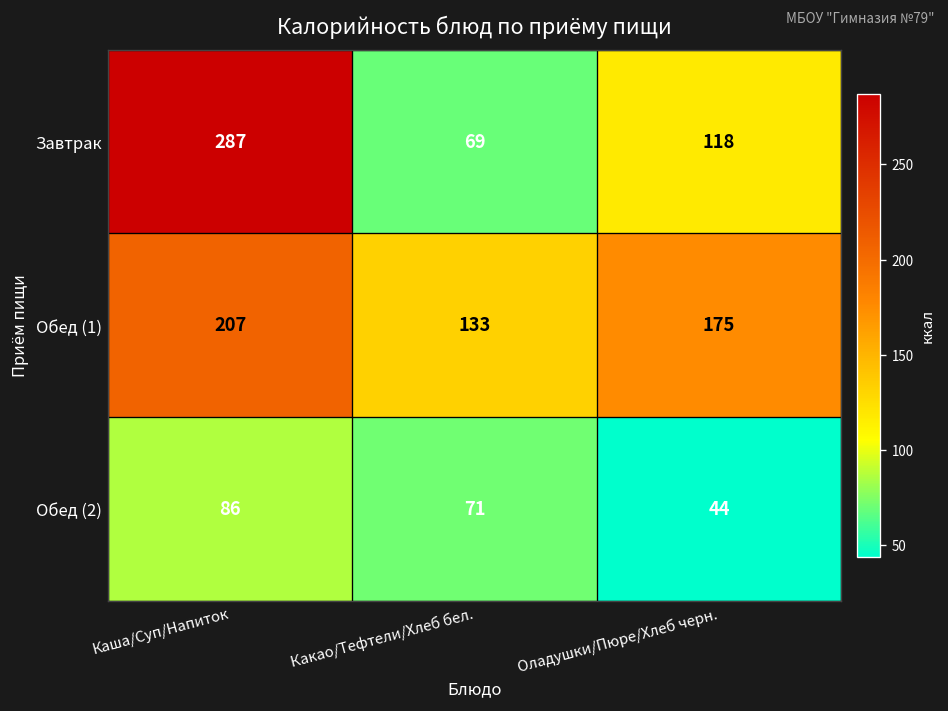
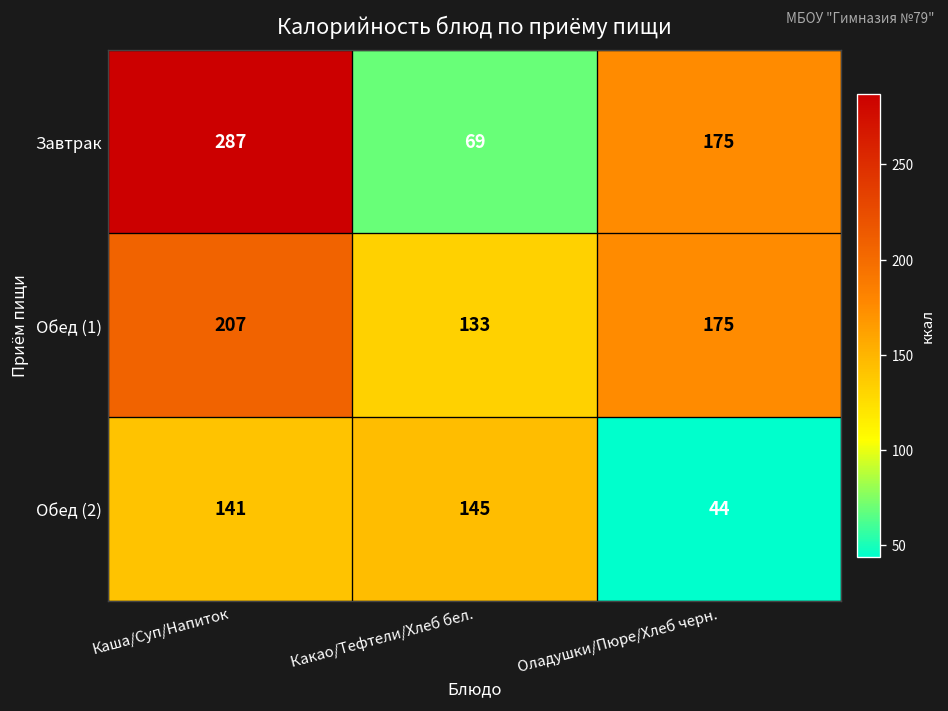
Завтрак, Оладушки/Пюре/Хлеб черн.: 118 -> 175
Обед (2), Каша/Суп/Напиток: 86 -> 141
Обед (2), Какао/Тефтели/Хлеб бел.: 71 -> 145
